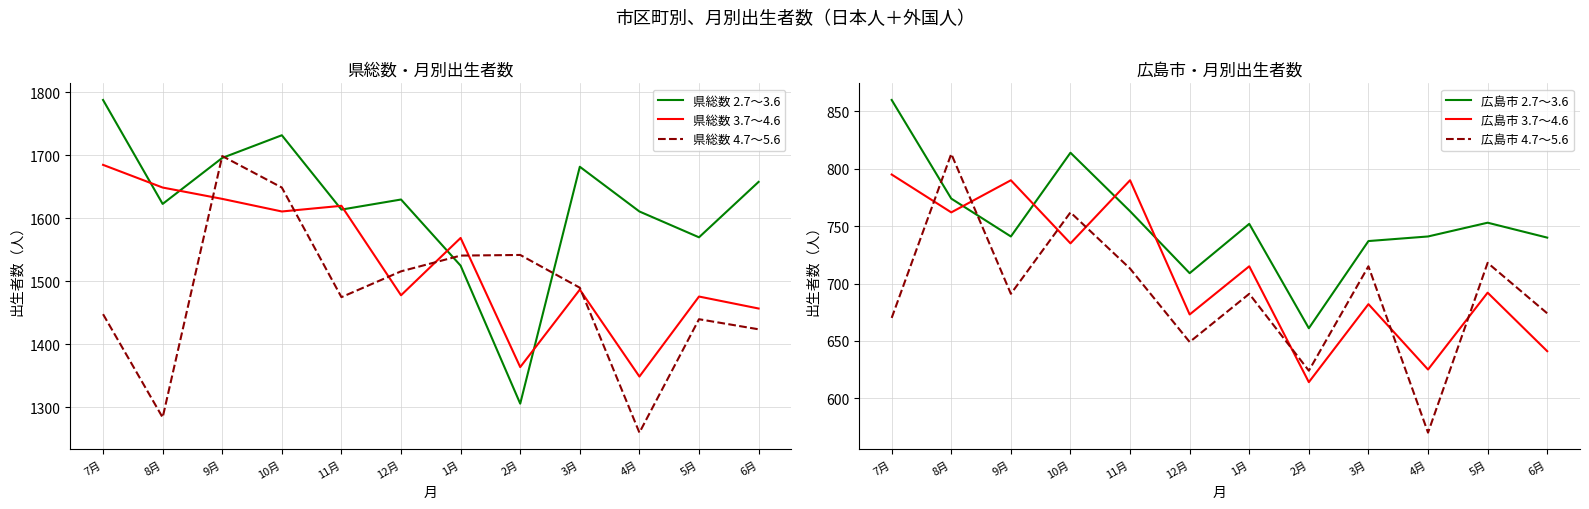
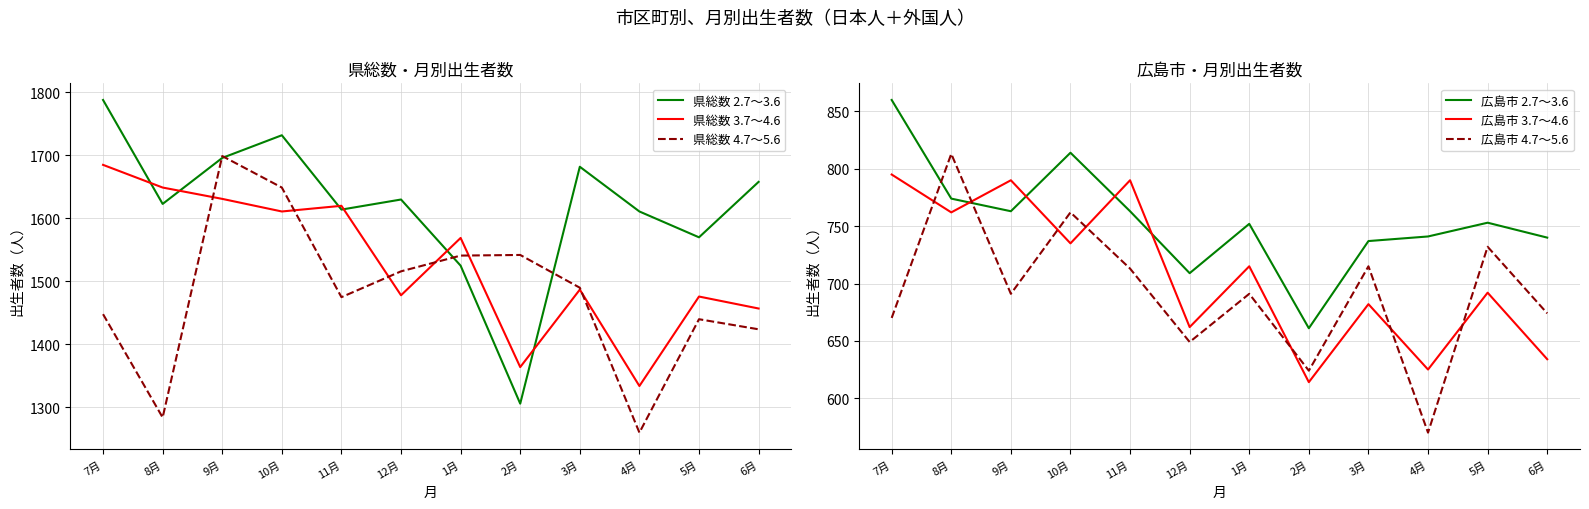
県総数・月別出生者数, 県総数 3.7～4.6, 4月: 1350 -> 1330
広島市・月別出生者数, 広島市 2.7～3.6, 9月: 741 -> 763
広島市・月別出生者数, 広島市 3.7～4.6, 12月: 673 -> 662
広島市・月別出生者数, 広島市 4.7～5.6, 5月: 718 -> 732
広島市・月別出生者数, 広島市 3.7～4.6, 6月: 641 -> 634
